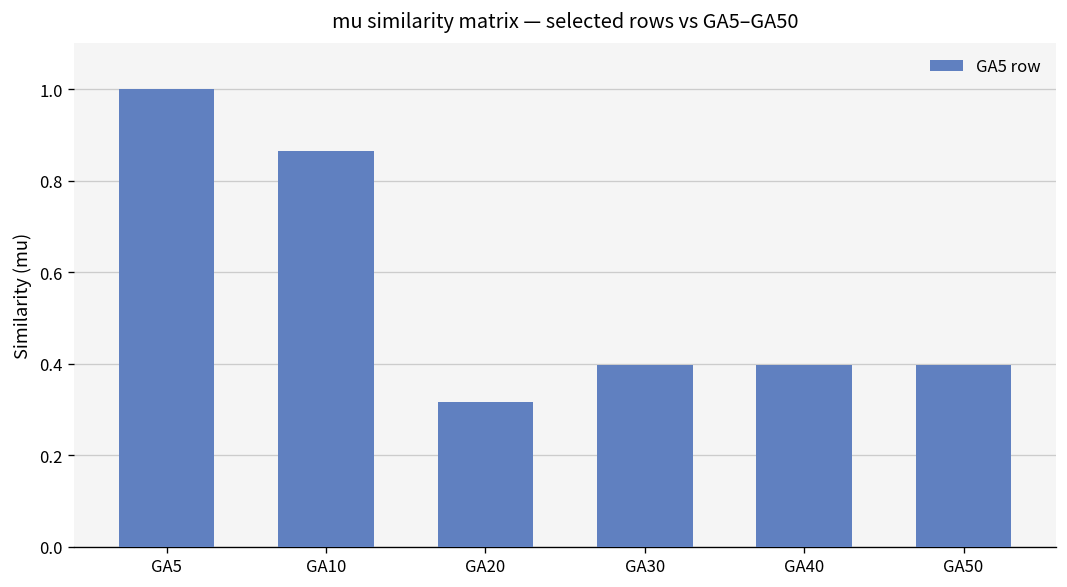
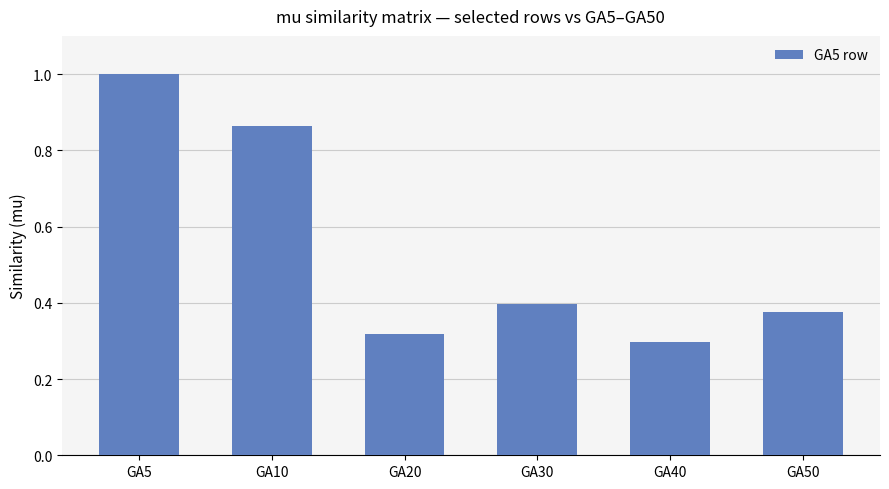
GA40: 0.40 -> 0.30
GA50: 0.40 -> 0.38
